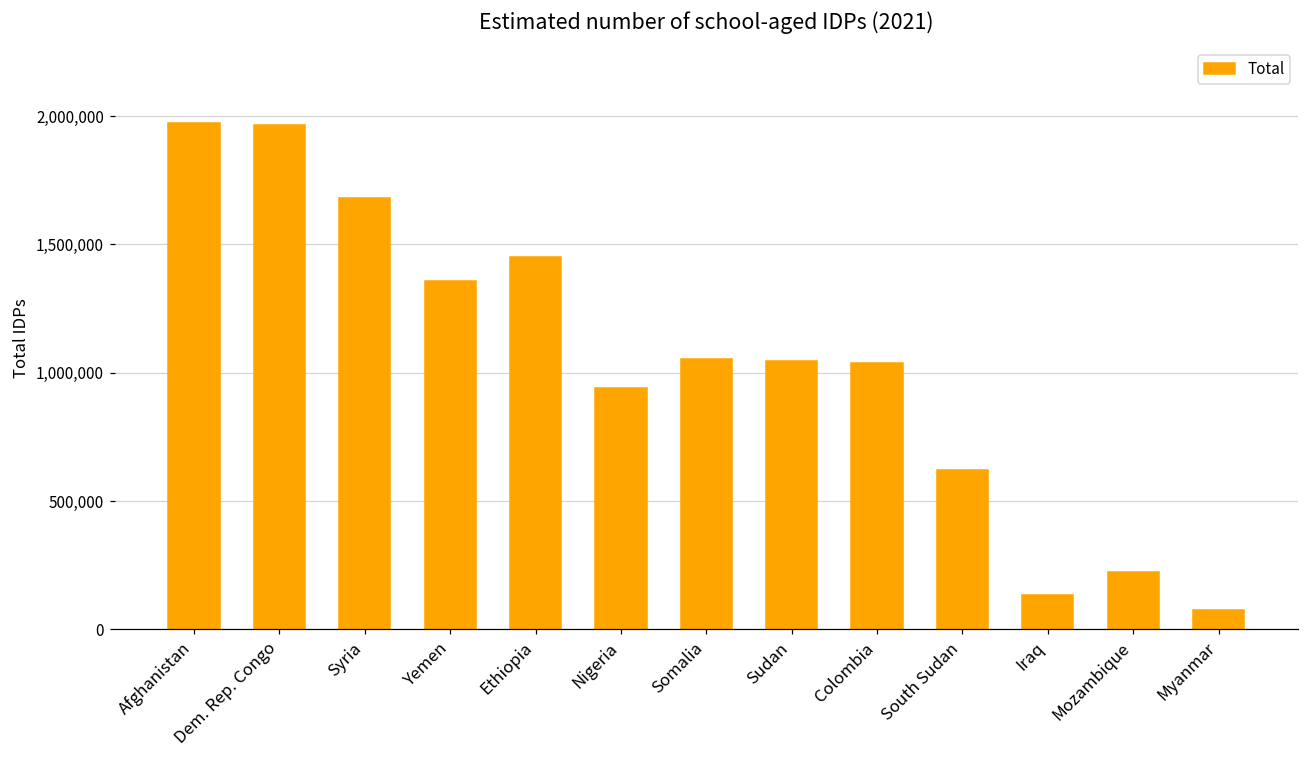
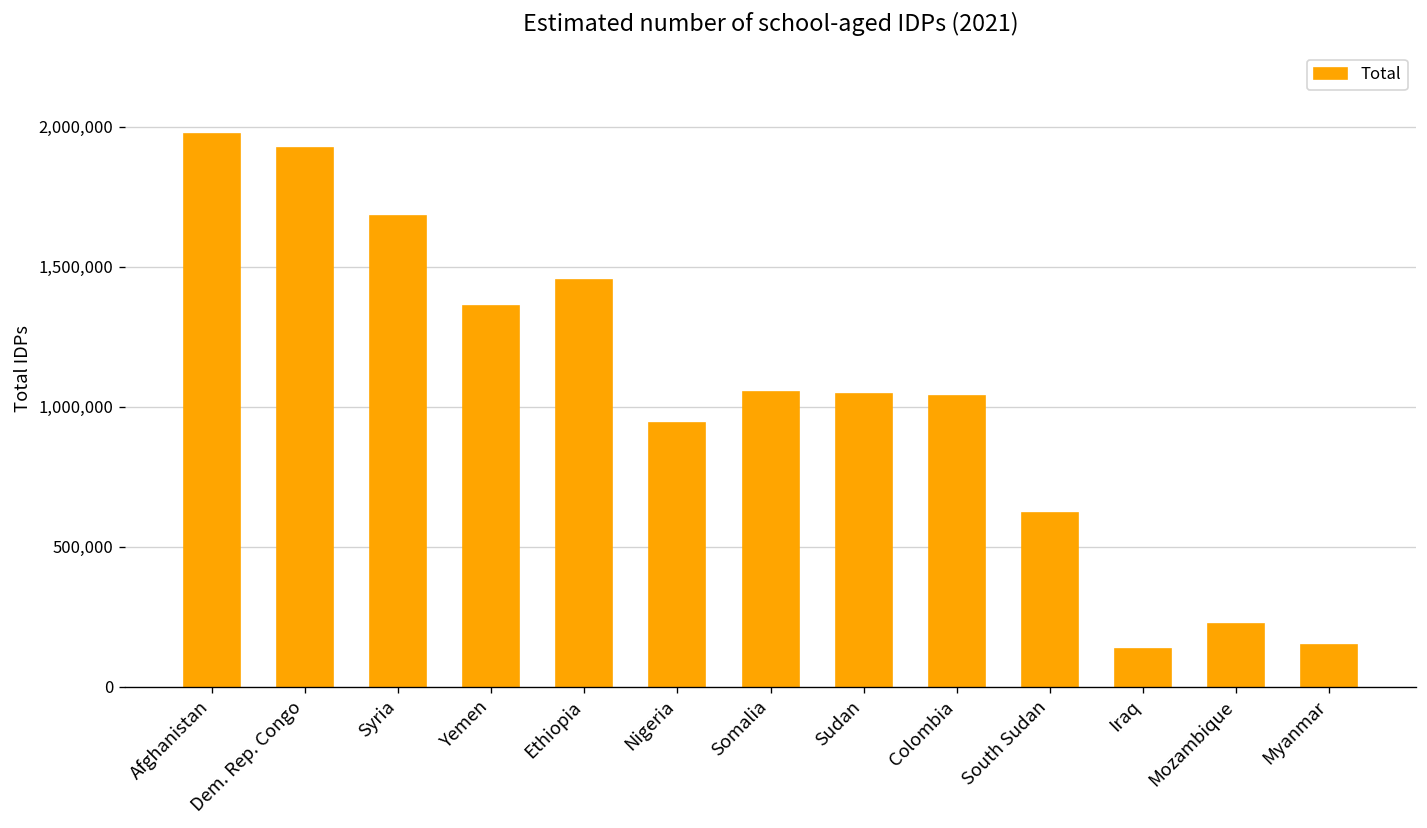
Dem. Rep. Congo: 1,970,000 -> 1,930,000
Myanmar: 80,000 -> 150,000
